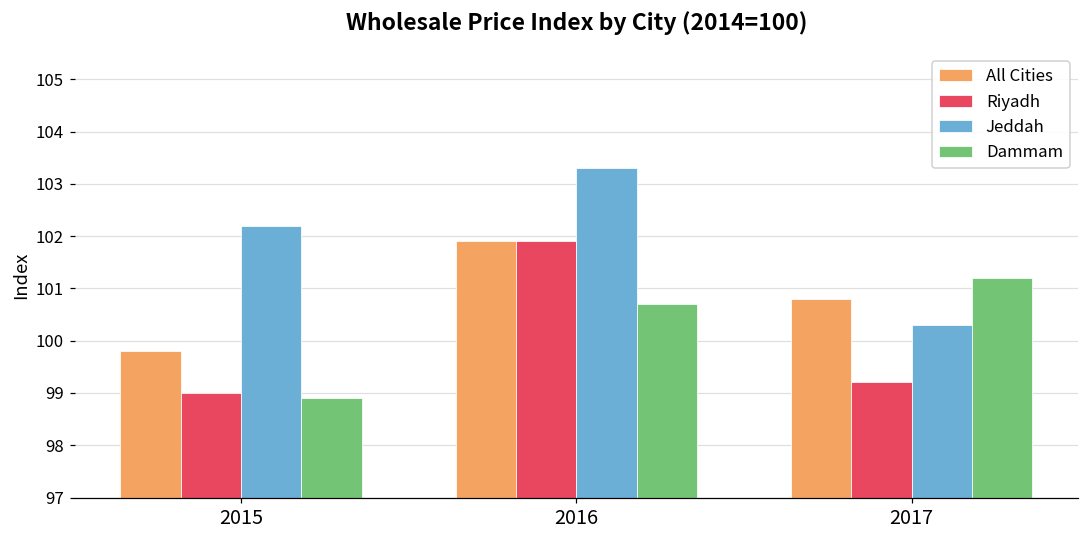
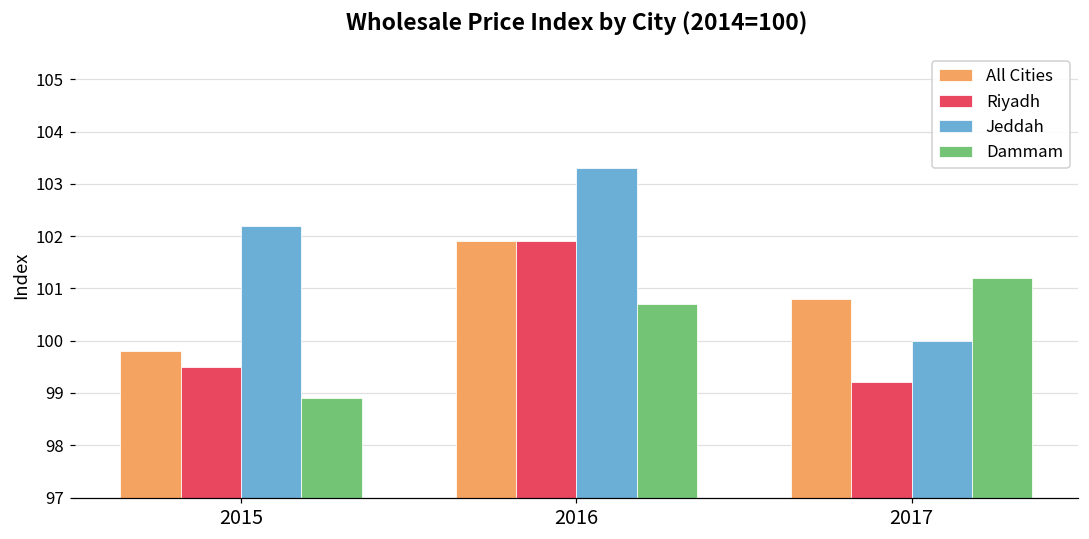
Riyadh, 2015: 99.0 -> 99.5
Jeddah, 2017: 100.3 -> 100.0
